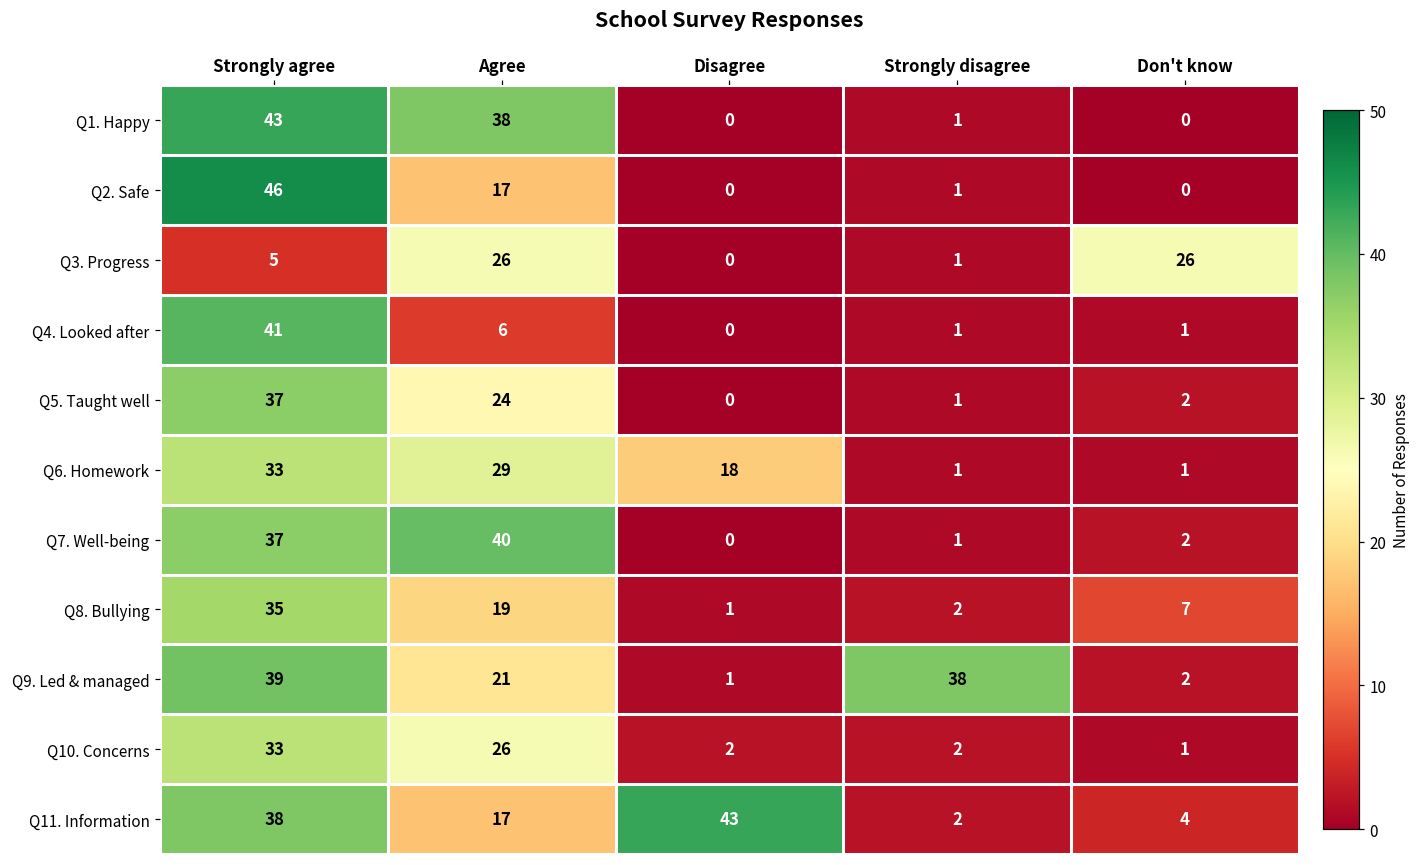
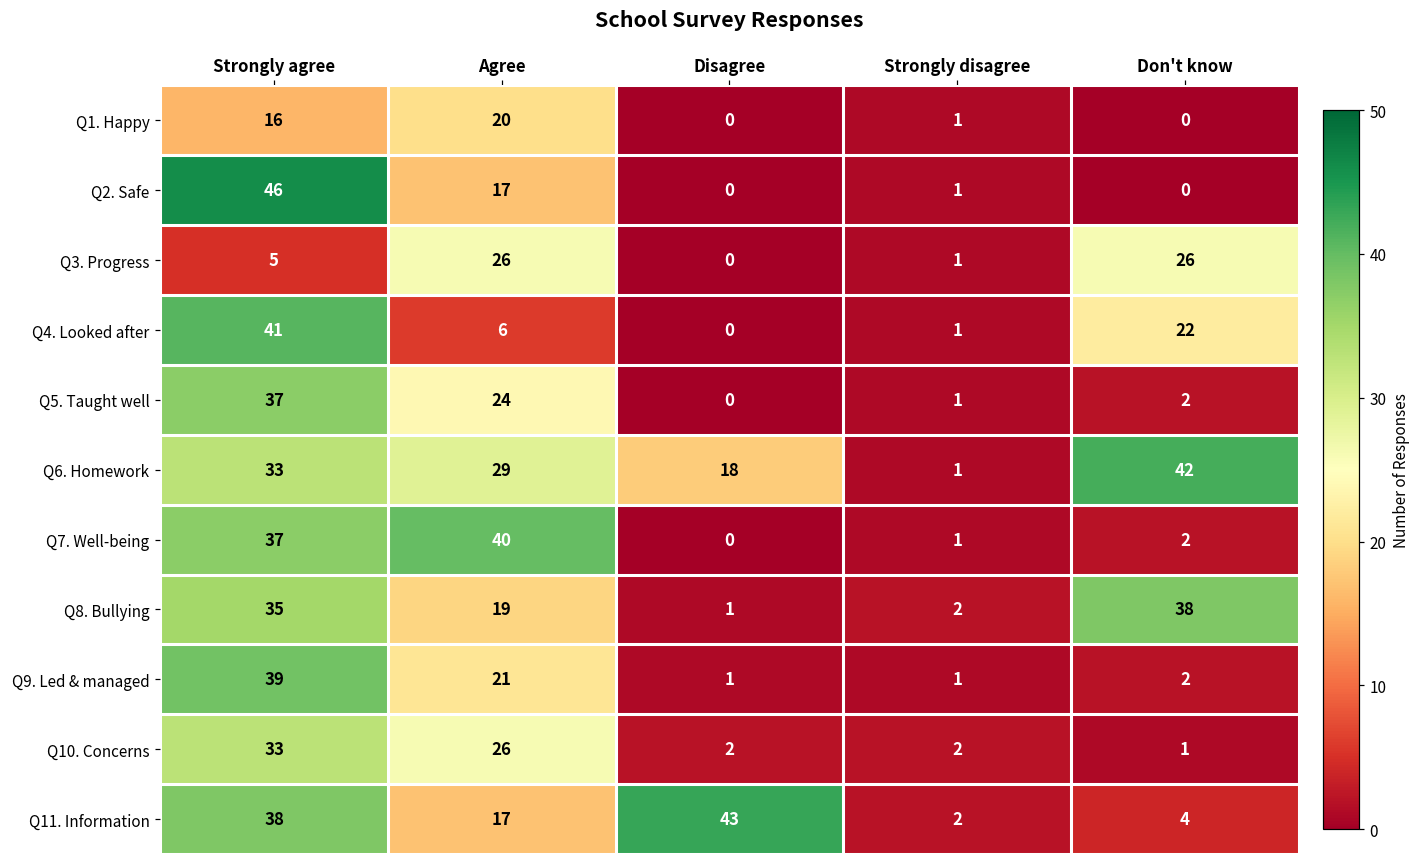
Q1. Happy, Strongly agree: 43 -> 16
Q1. Happy, Agree: 38 -> 20
Q4. Looked after, Don't know: 1 -> 22
Q6. Homework, Don't know: 1 -> 42
Q8. Bullying, Don't know: 7 -> 38
Q9. Led & managed, Strongly disagree: 38 -> 1
